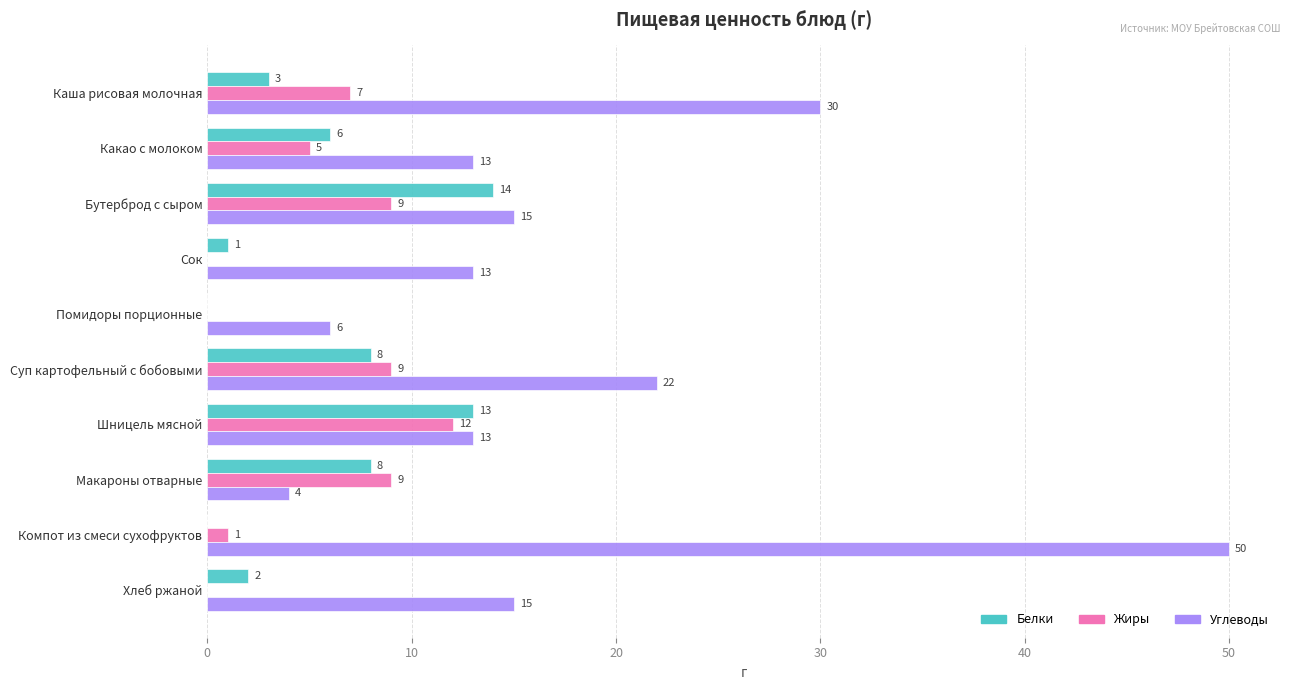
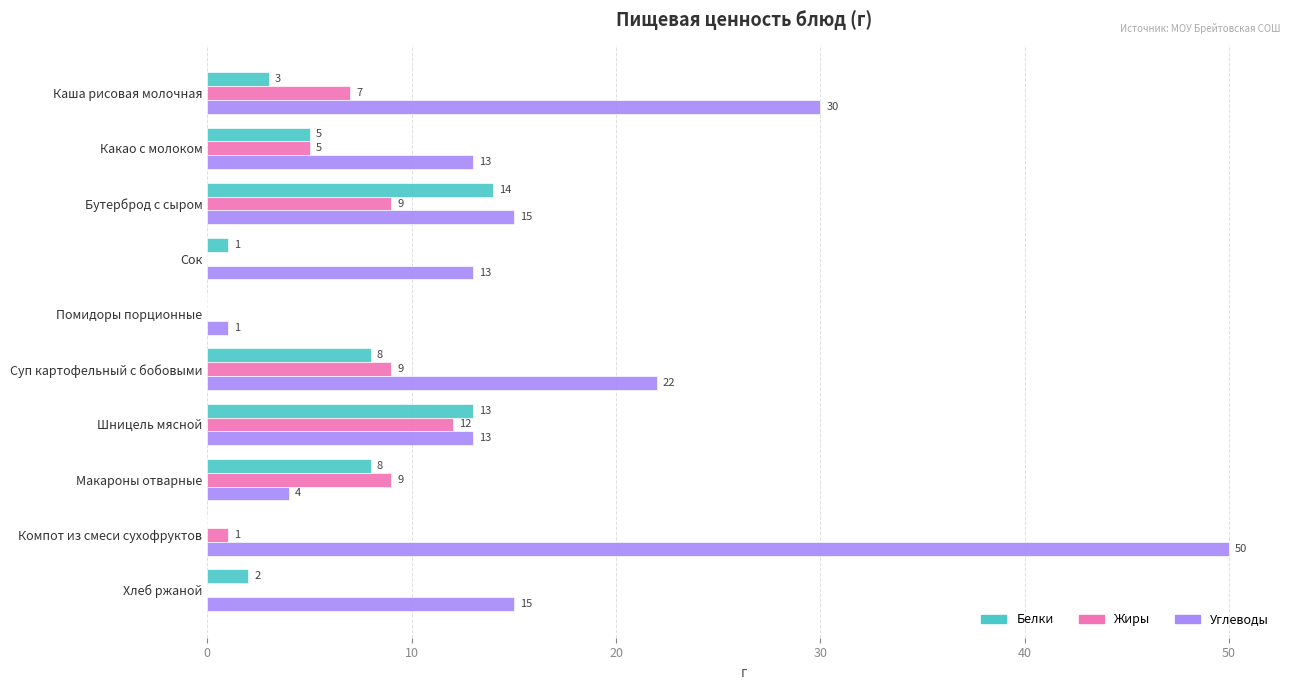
Белки, Какао с молоком: 6 -> 5
Углеводы, Помидоры порционные: 6 -> 1
